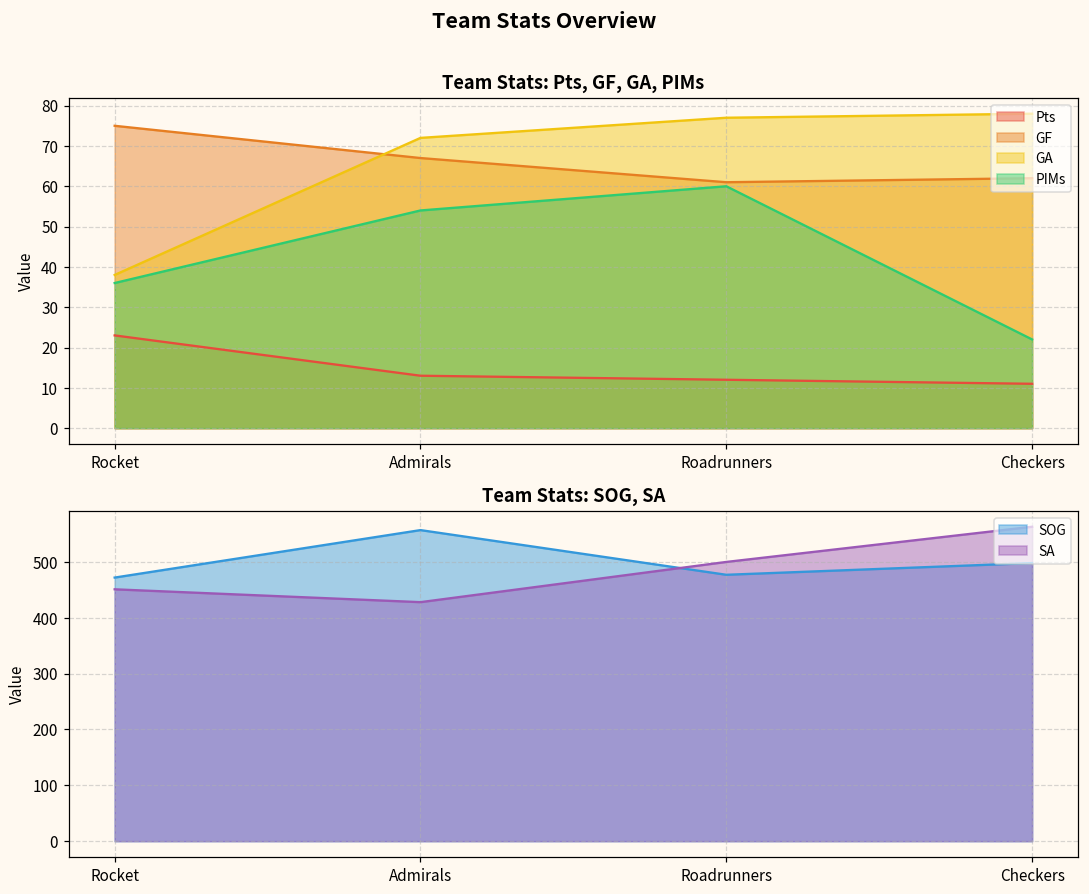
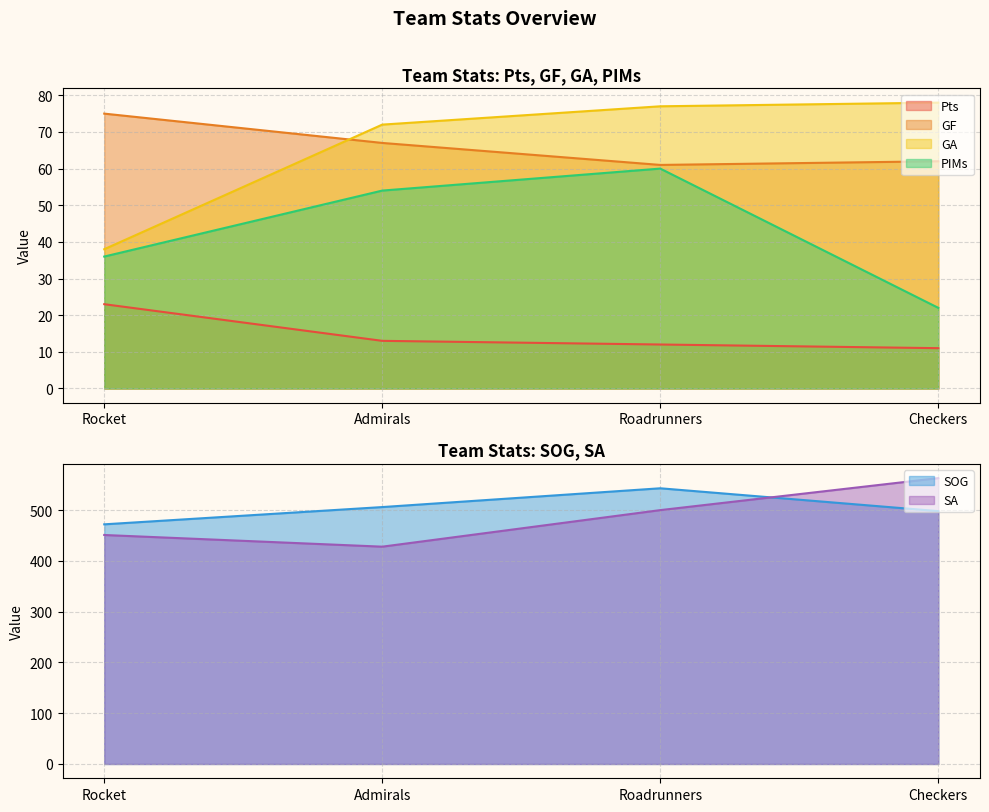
Team Stats: SOG, SA, SOG, Admirals: 560 -> 510
Team Stats: SOG, SA, SOG, Roadrunners: 480 -> 540
